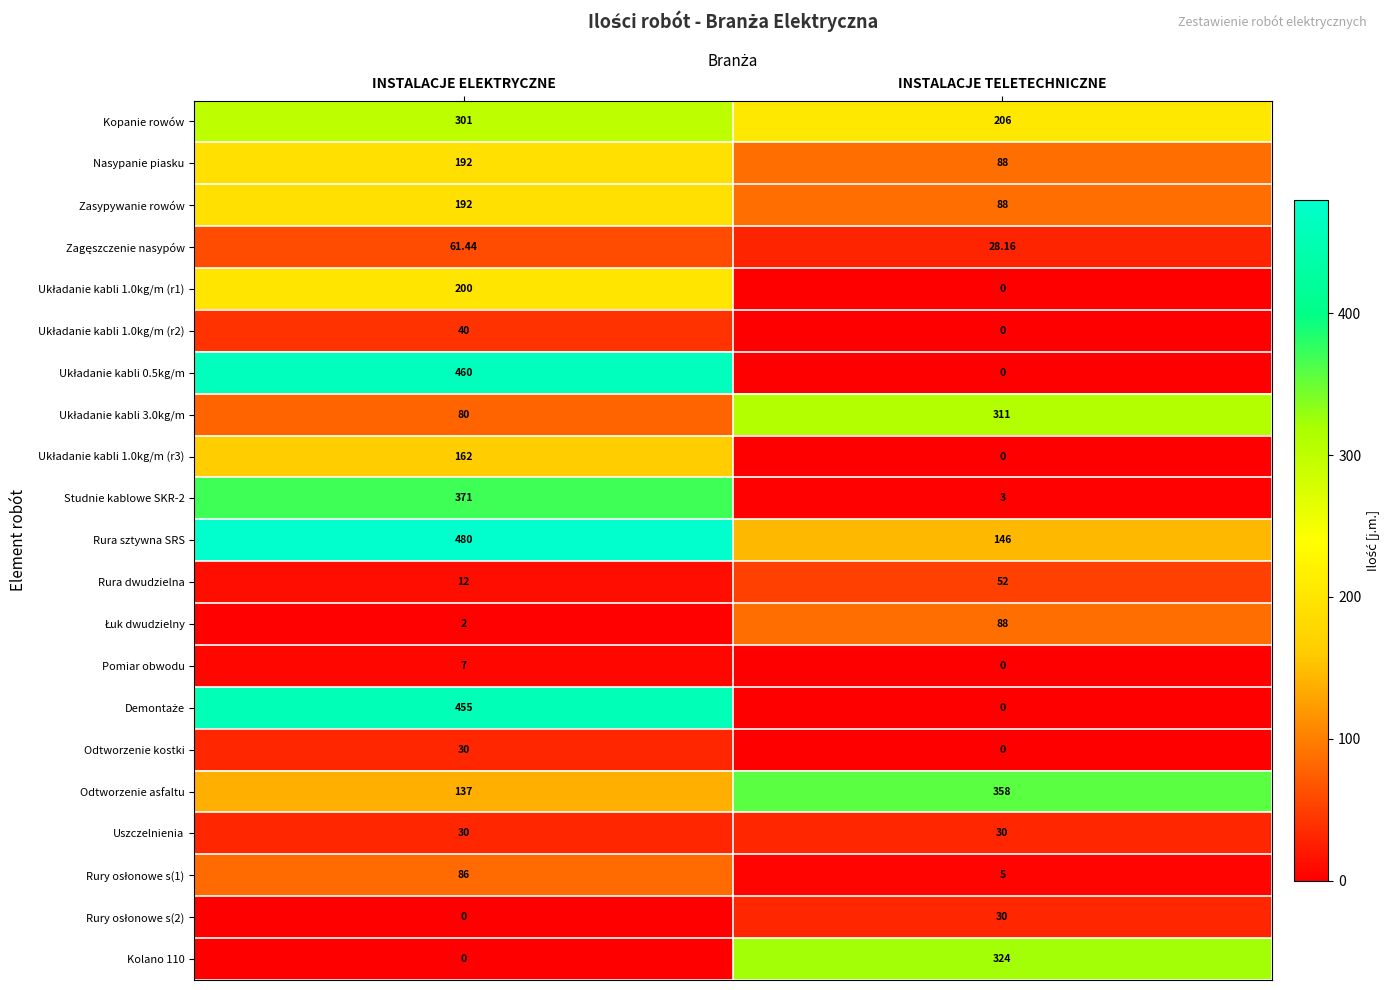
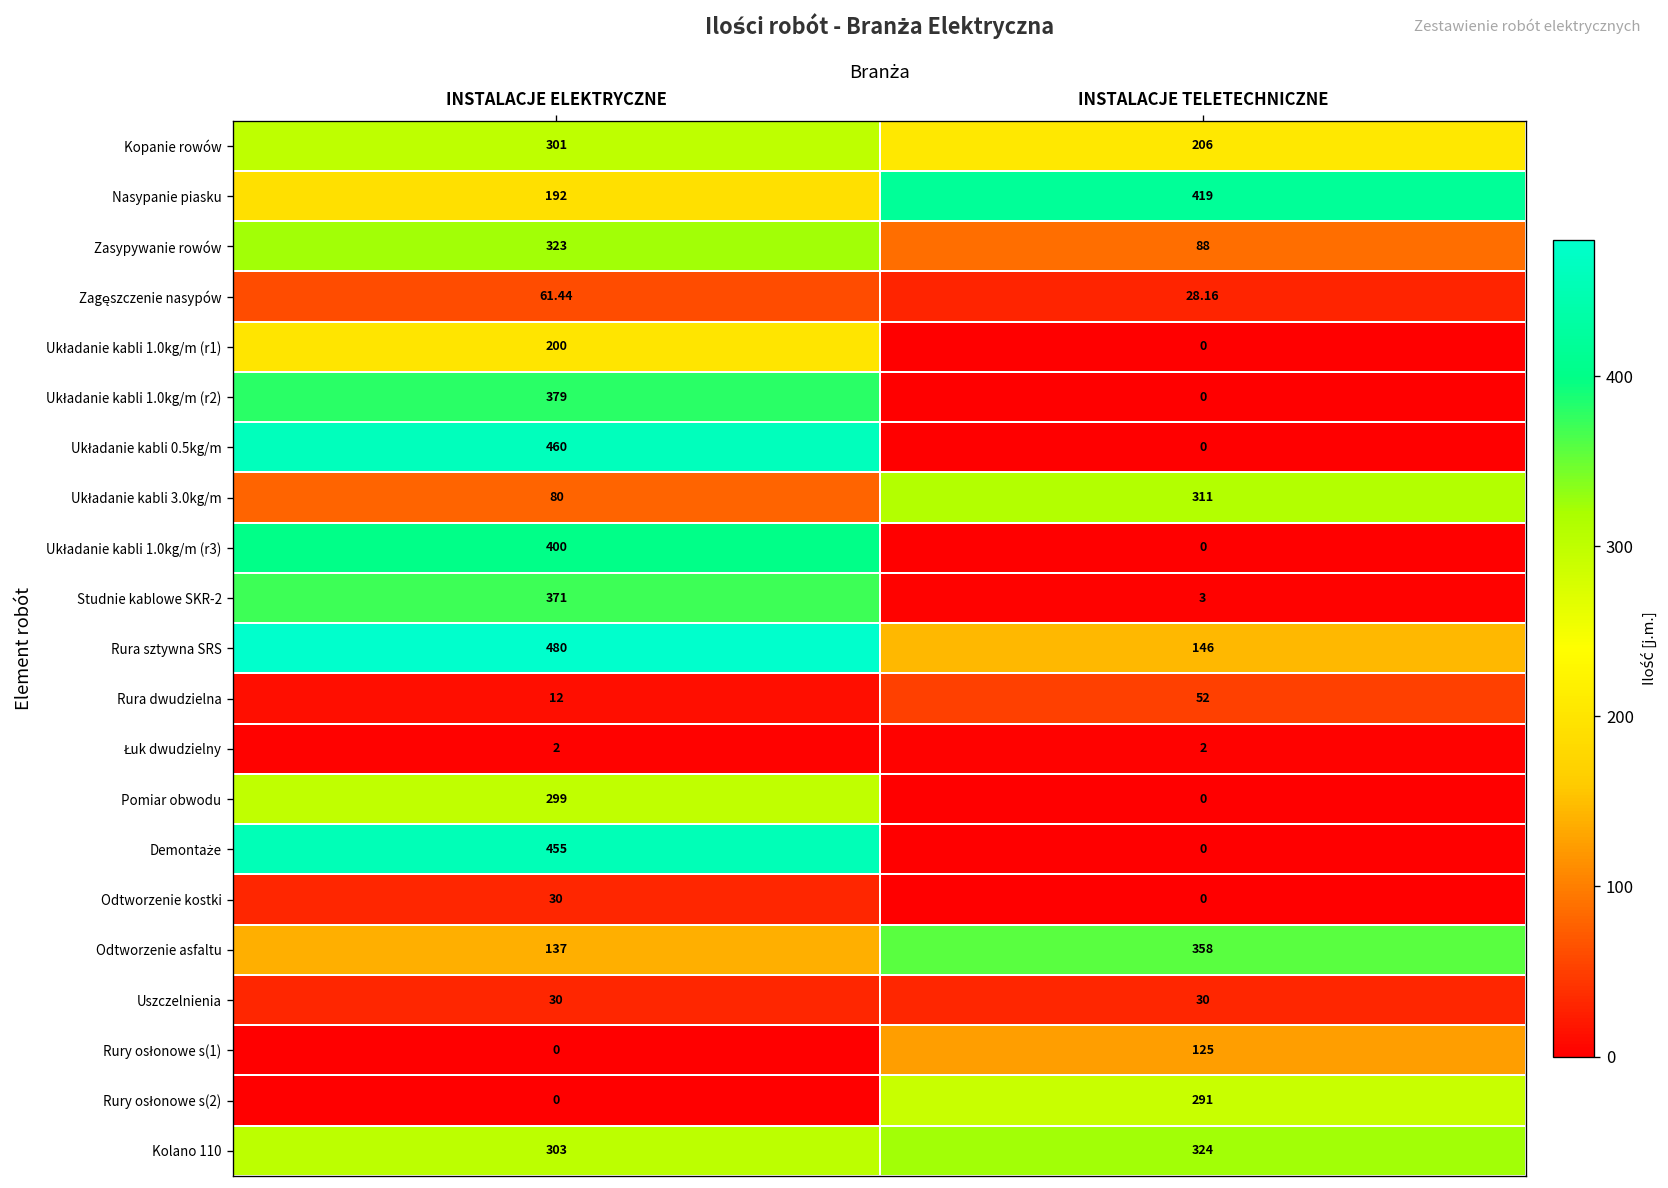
Nasypanie piasku, INSTALACJE TELETECHNICZNE: 88 -> 419
Zasypywanie rowów, INSTALACJE ELEKTRYCZNE: 192 -> 323
Układanie kabli 1.0kg/m (r2), INSTALACJE ELEKTRYCZNE: 40 -> 379
Układanie kabli 1.0kg/m (r3), INSTALACJE ELEKTRYCZNE: 162 -> 400
Łuk dwudzielny, INSTALACJE TELETECHNICZNE: 88 -> 2
Pomiar obwodu, INSTALACJE ELEKTRYCZNE: 7 -> 299
Rury osłonowe s(1), INSTALACJE ELEKTRYCZNE: 86 -> 0
Rury osłonowe s(1), INSTALACJE TELETECHNICZNE: 5 -> 125
Rury osłonowe s(2), INSTALACJE TELETECHNICZNE: 30 -> 291
Kolano 110, INSTALACJE ELEKTRYCZNE: 0 -> 303
